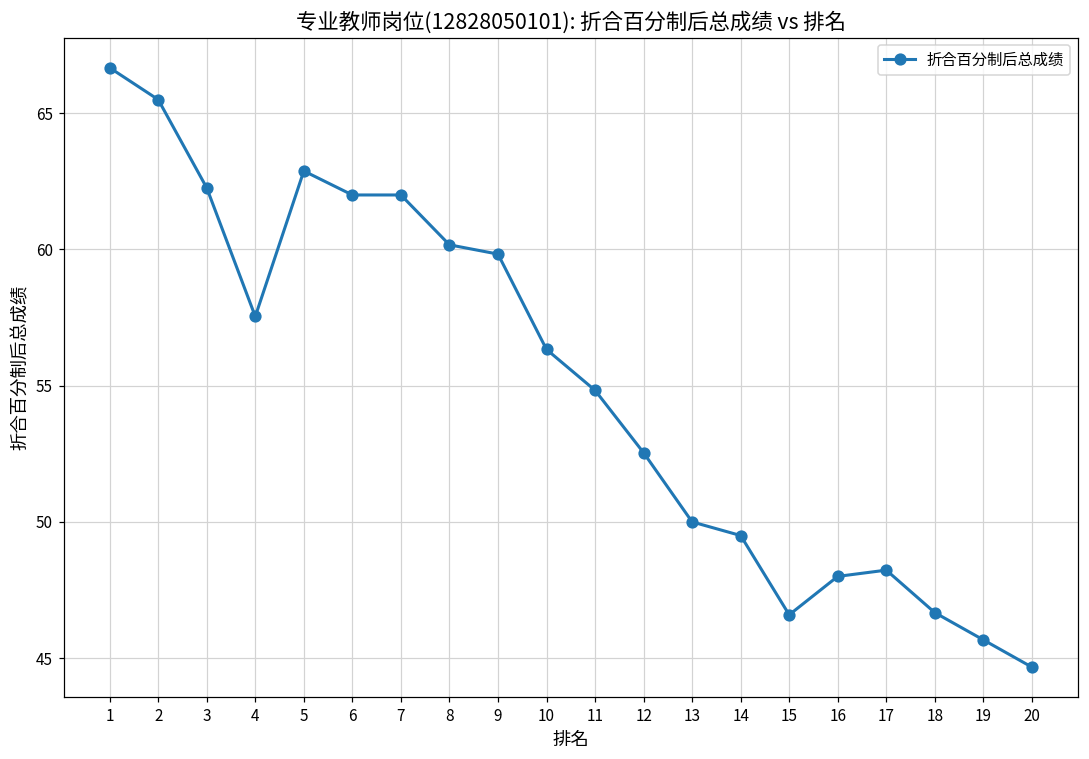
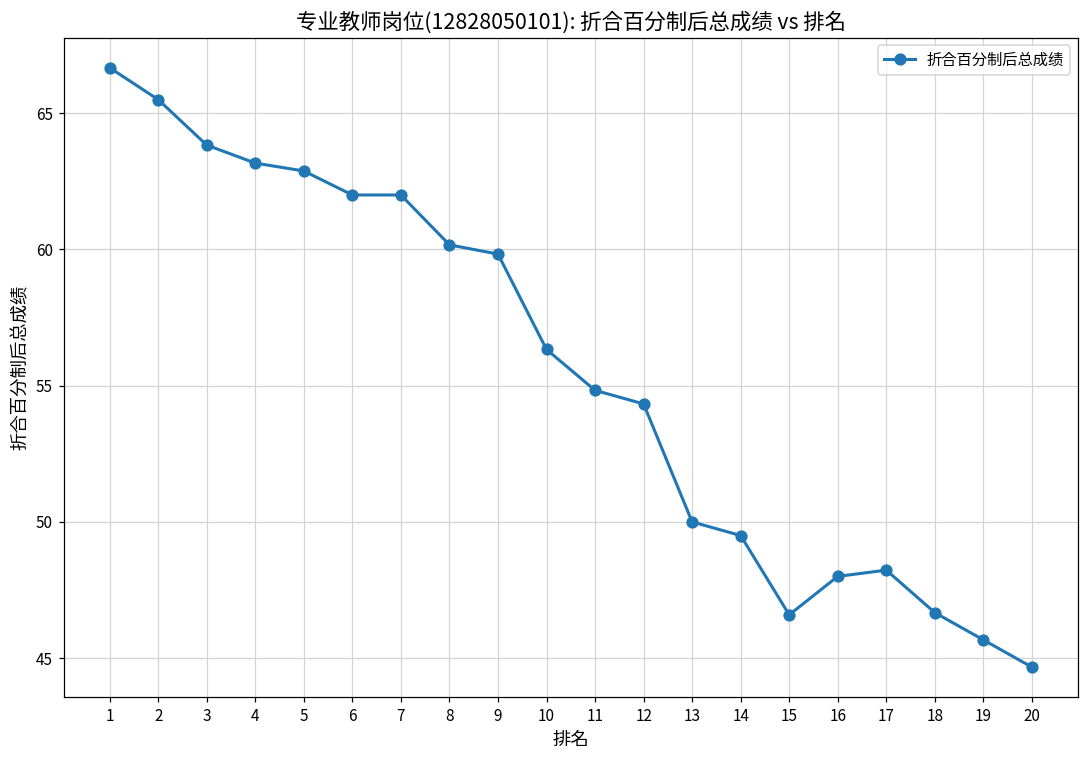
3: 62.3 -> 63.8
4: 57.5 -> 63.2
12: 52.5 -> 54.3
